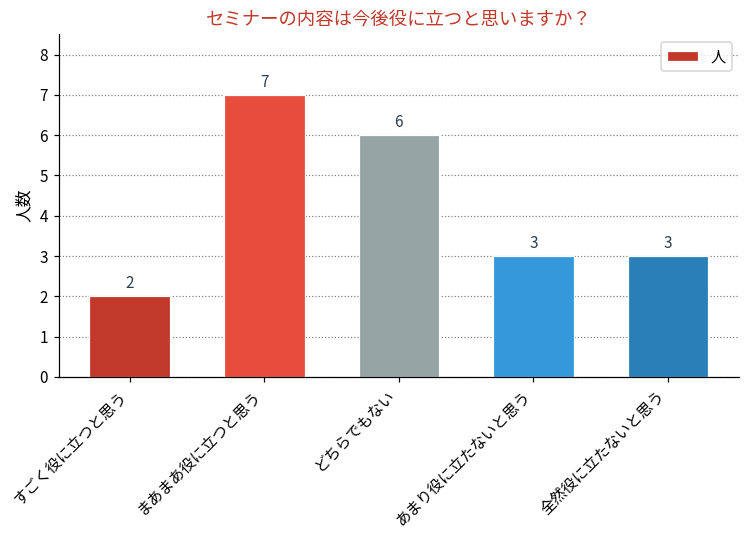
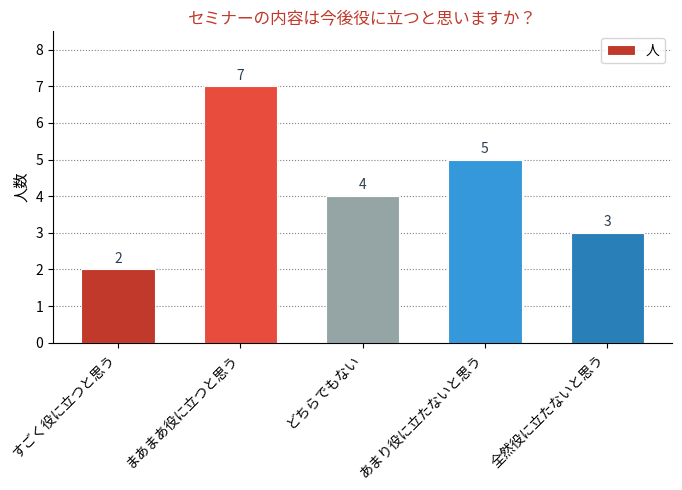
どちらでもない: 6 -> 4
あまり役に立たないと思う: 3 -> 5
